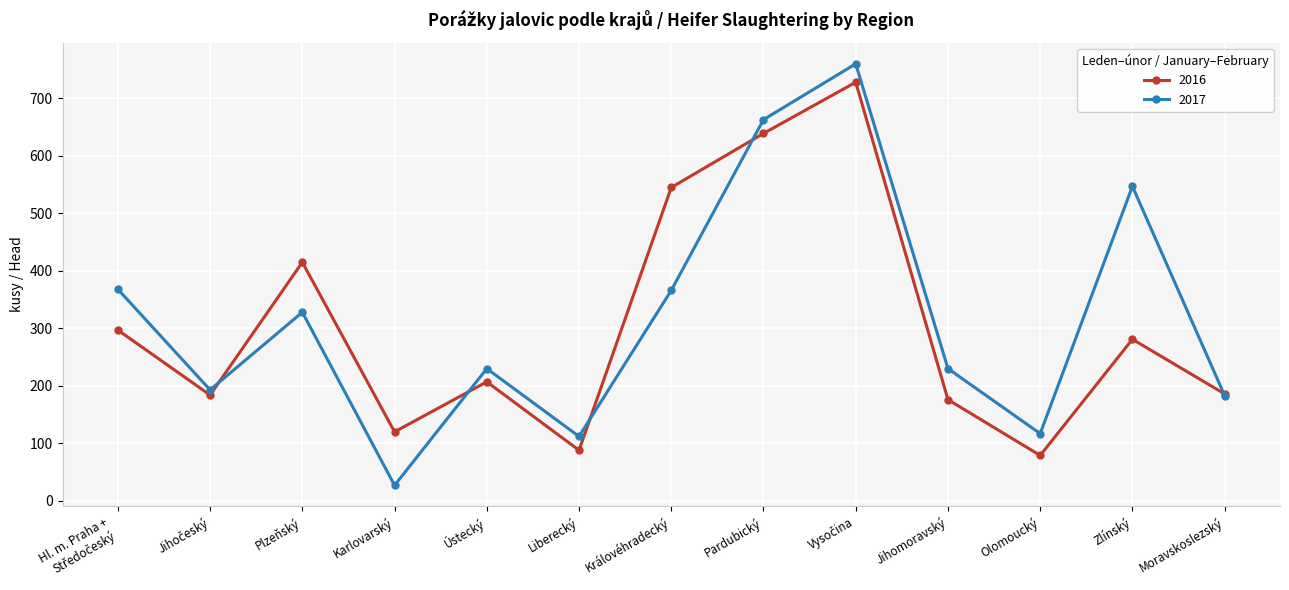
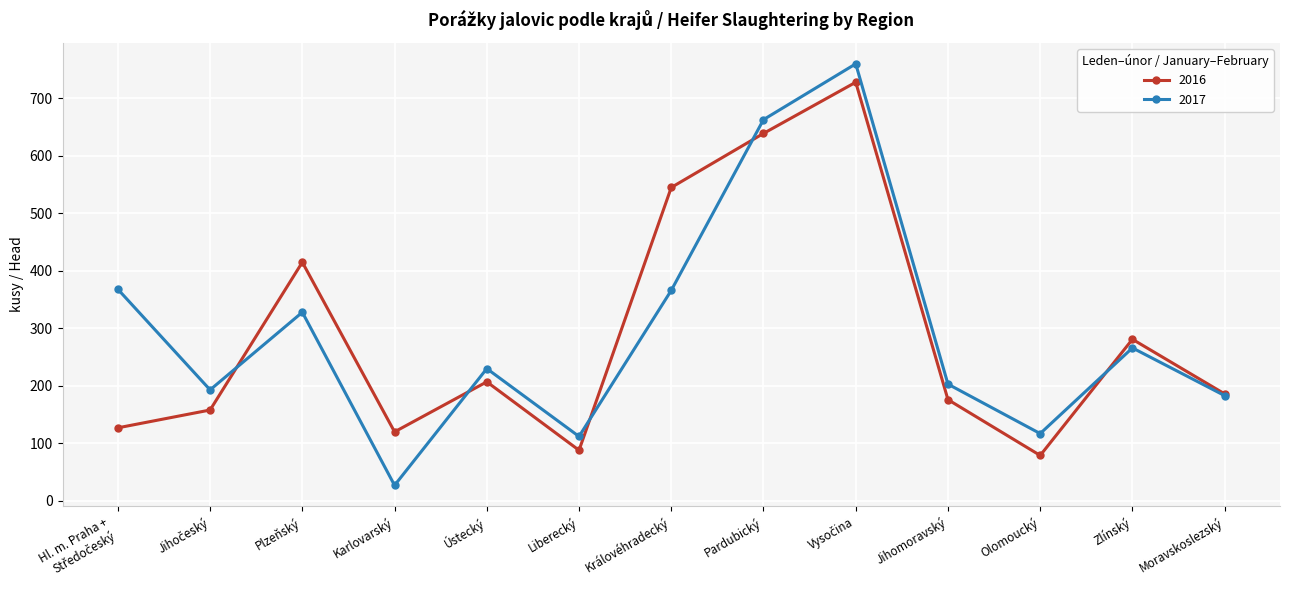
2016, Hl. m. Praha + Středočeský: 300 -> 130
2016, Jihočeský: 180 -> 160
2017, Jihomoravský: 230 -> 200
2017, Zlínský: 550 -> 270
